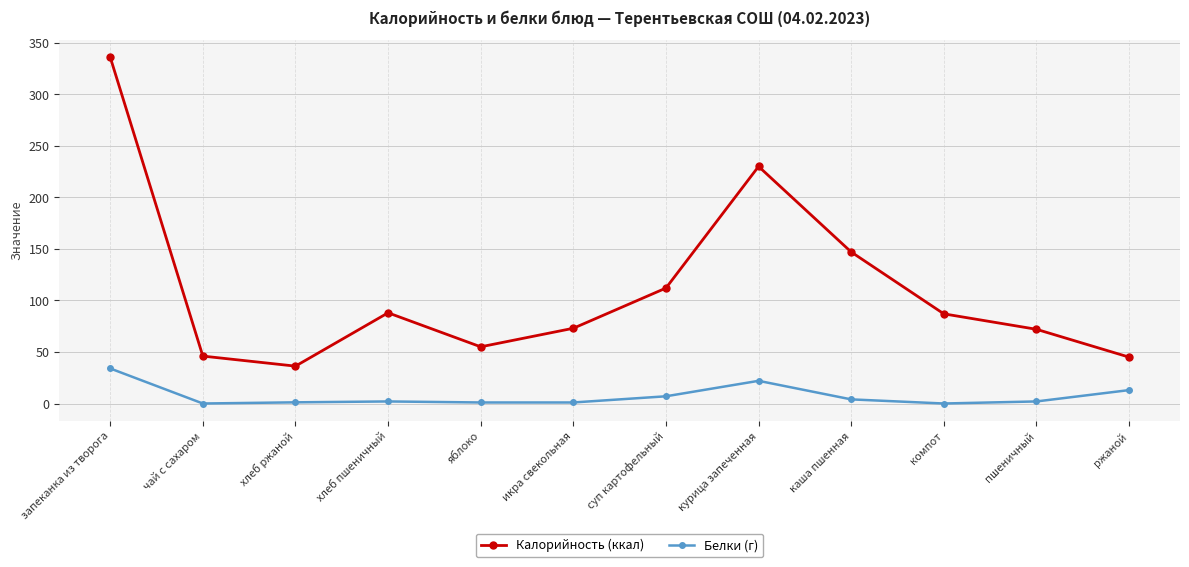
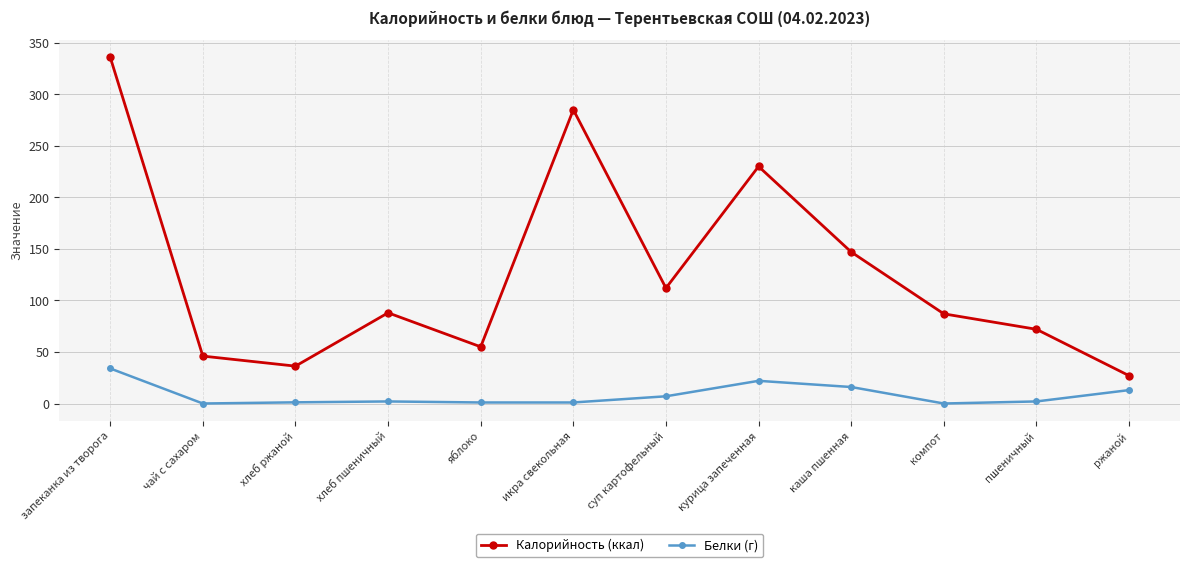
Калорийность (ккал), икра свекольная: 73 -> 285
Белки (г), каша пшенная: 4 -> 16
Калорийность (ккал), ржаной: 45 -> 27
